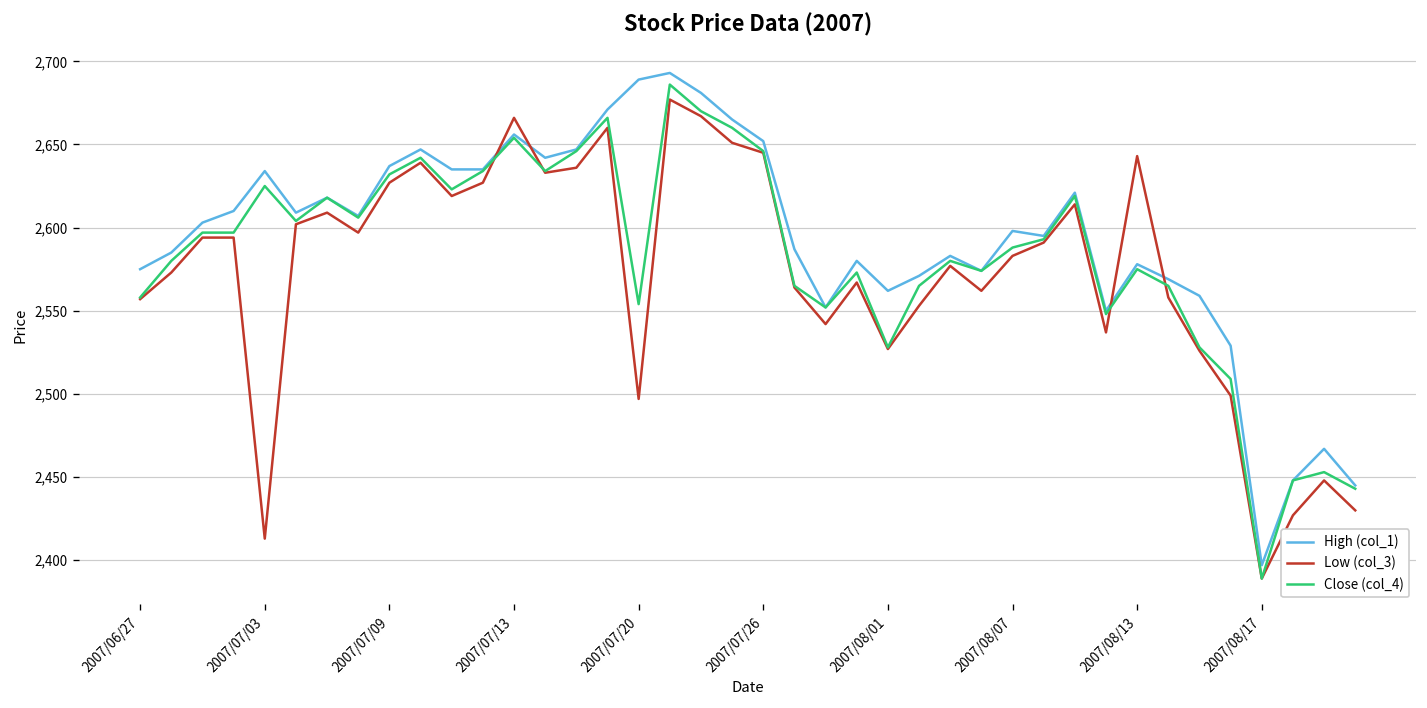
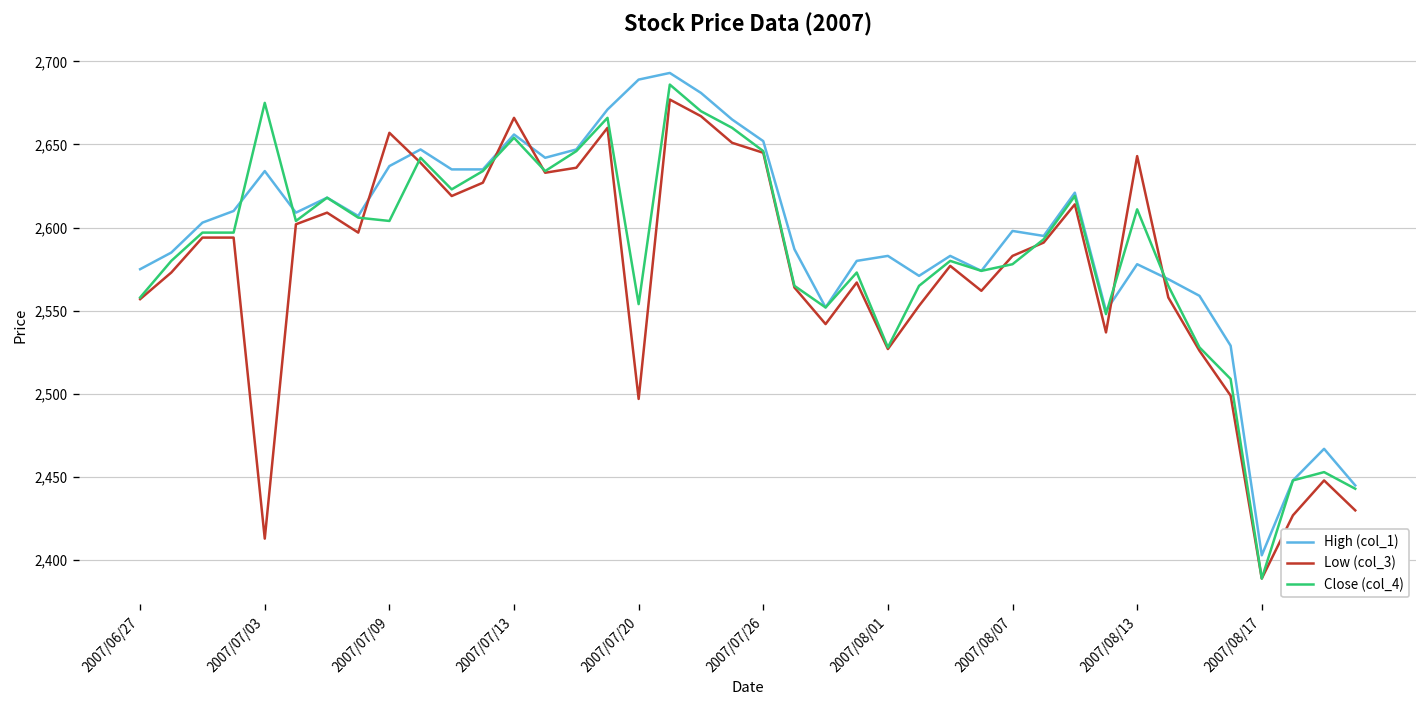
Close (col_4), 2007/07/03: 2,625 -> 2,675
Low (col_3), 2007/07/09: 2,627 -> 2,657
Close (col_4), 2007/07/09: 2,632 -> 2,604
High (col_1), 2007/08/01: 2,562 -> 2,583
Close (col_4), 2007/08/07: 2,588 -> 2,578
Close (col_4), 2007/08/13: 2,575 -> 2,611
High (col_1), 2007/08/17: 2,397 -> 2,403
